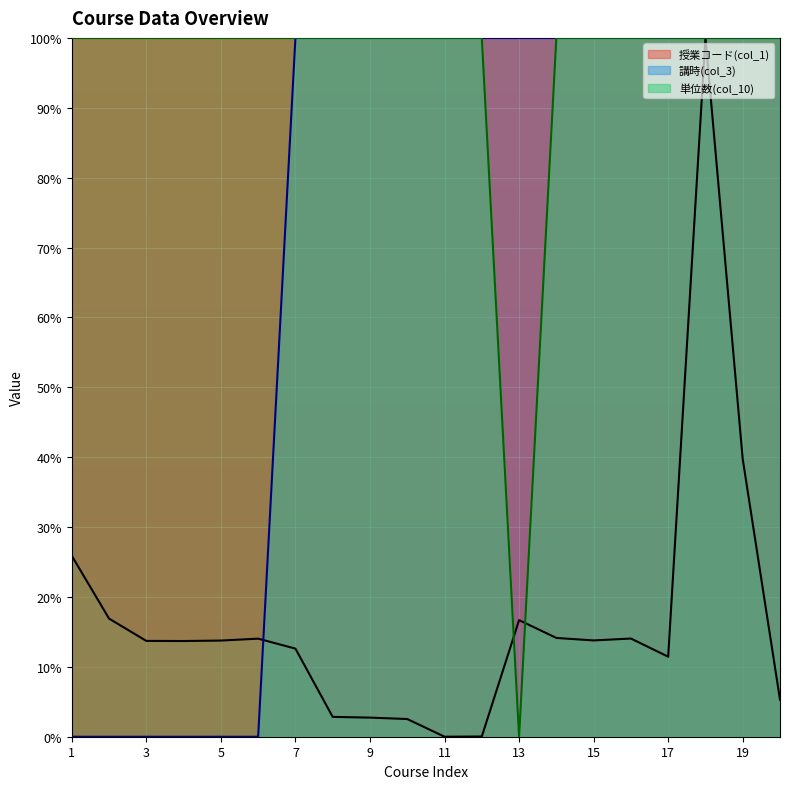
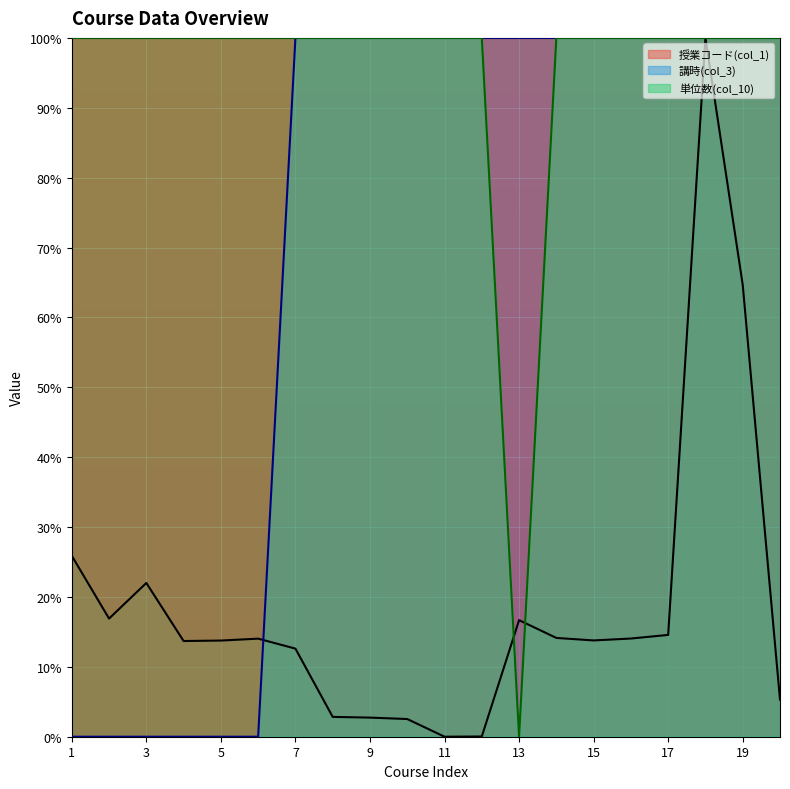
授業コード(col_1), 3: 14% -> 22%
授業コード(col_1), 17: 11% -> 15%
授業コード(col_1), 19: 40% -> 65%
